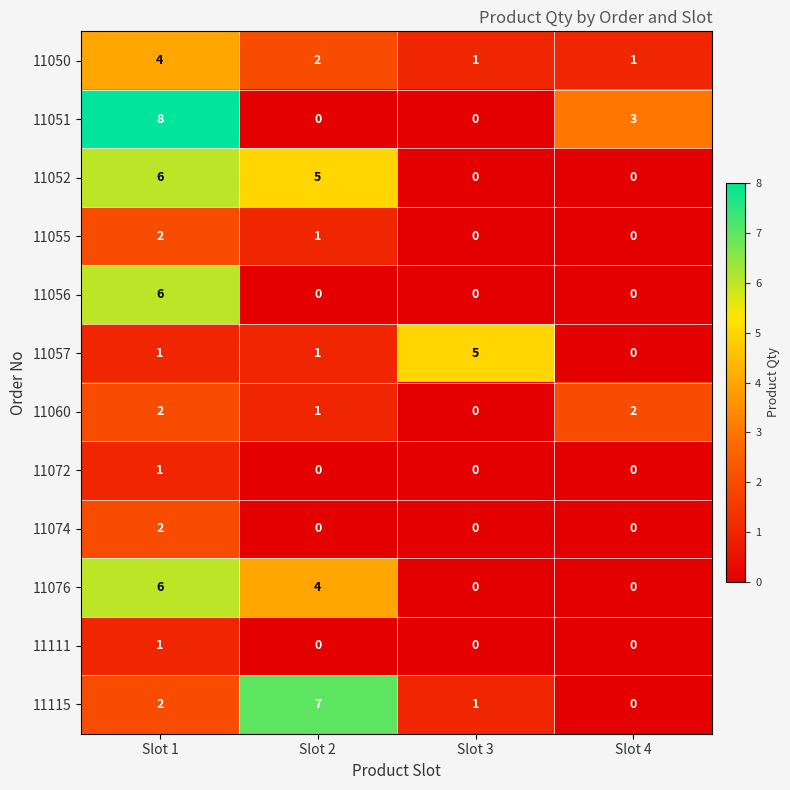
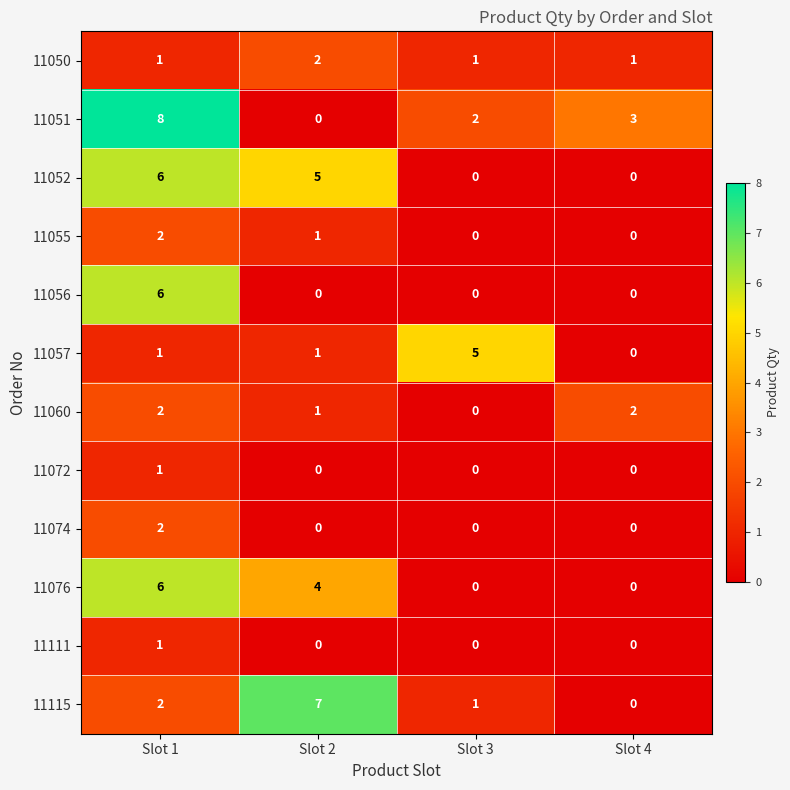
11050, Slot 1: 4 -> 1
11051, Slot 3: 0 -> 2
